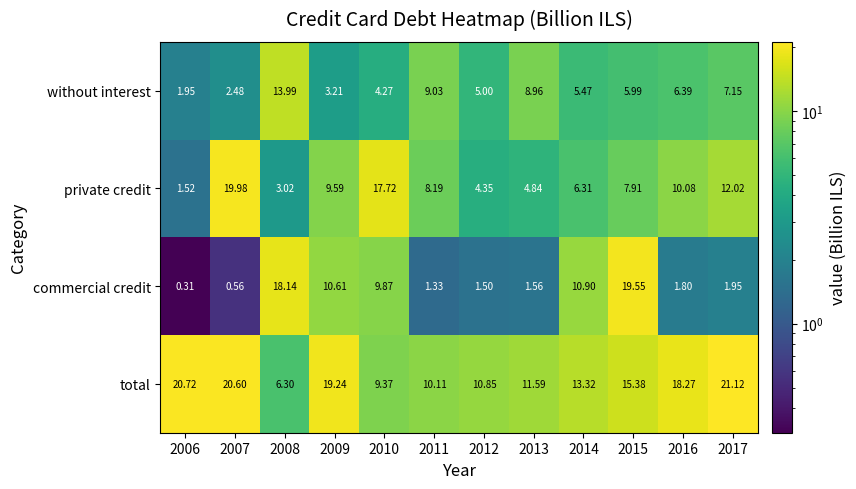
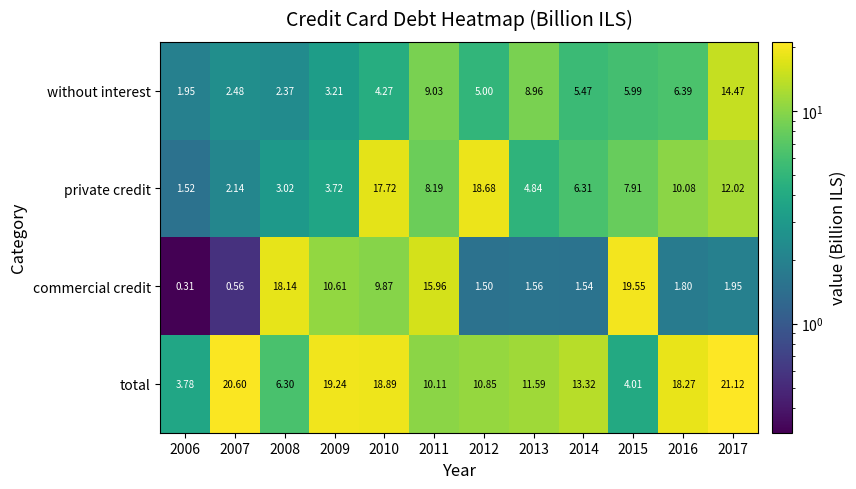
without interest, 2008: 13.99 -> 2.37
without interest, 2017: 7.15 -> 14.47
private credit, 2007: 19.98 -> 2.14
private credit, 2009: 9.59 -> 3.72
private credit, 2012: 4.35 -> 18.68
commercial credit, 2011: 1.33 -> 15.96
commercial credit, 2014: 10.90 -> 1.54
total, 2006: 20.72 -> 3.78
total, 2010: 9.37 -> 18.89
total, 2015: 15.38 -> 4.01
